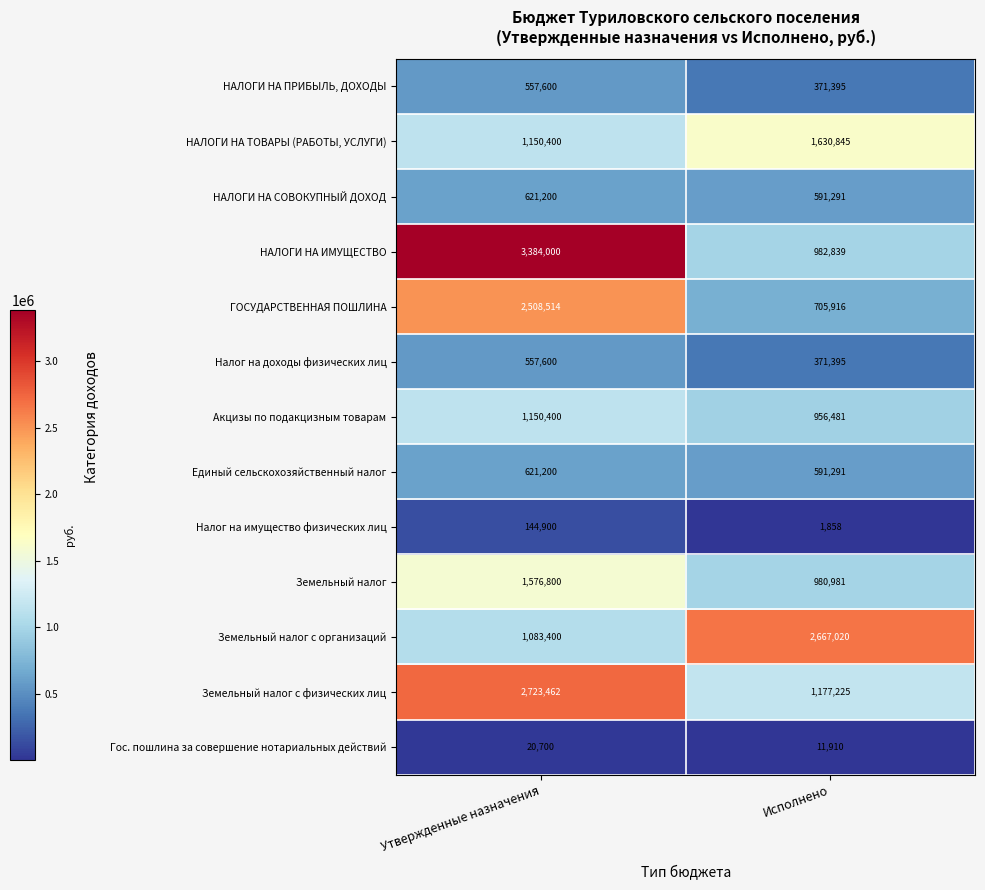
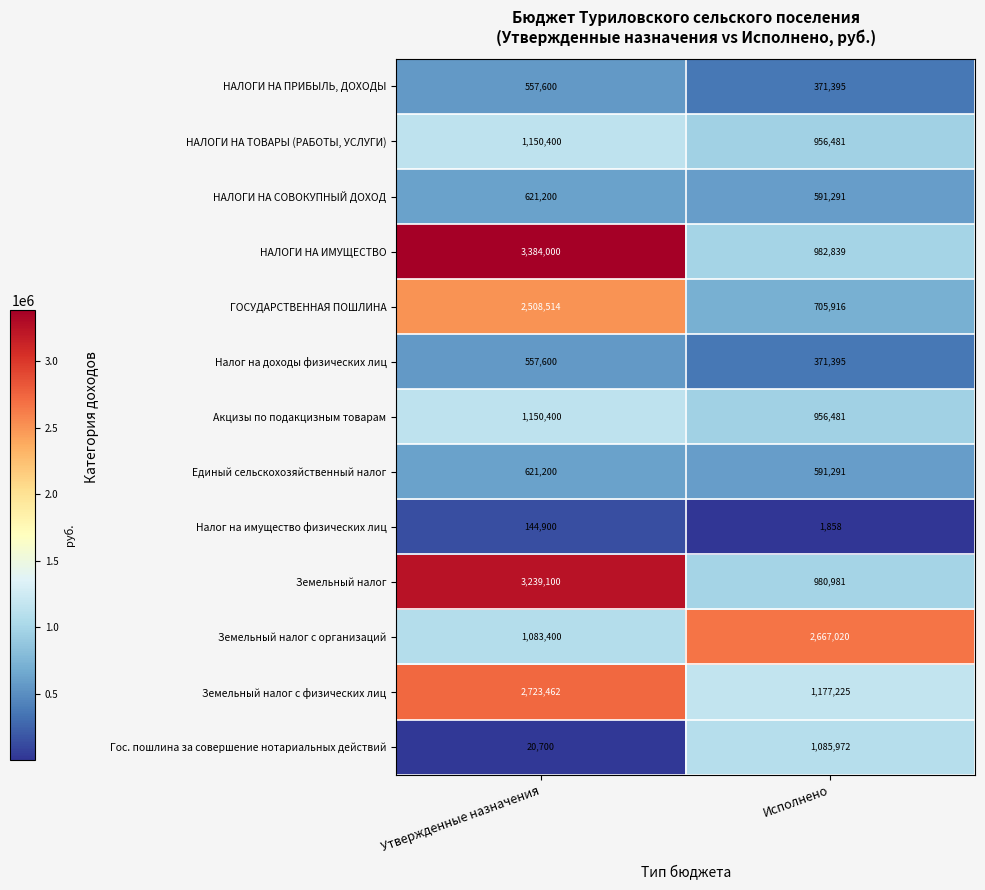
НАЛОГИ НА ТОВАРЫ (РАБОТЫ, УСЛУГИ), Исполнено: 1,630,845 -> 956,481
Земельный налог, Утвержденные назначения: 1,576,800 -> 3,239,100
Гос. пошлина за совершение нотариальных действий, Исполнено: 11,910 -> 1,085,972
